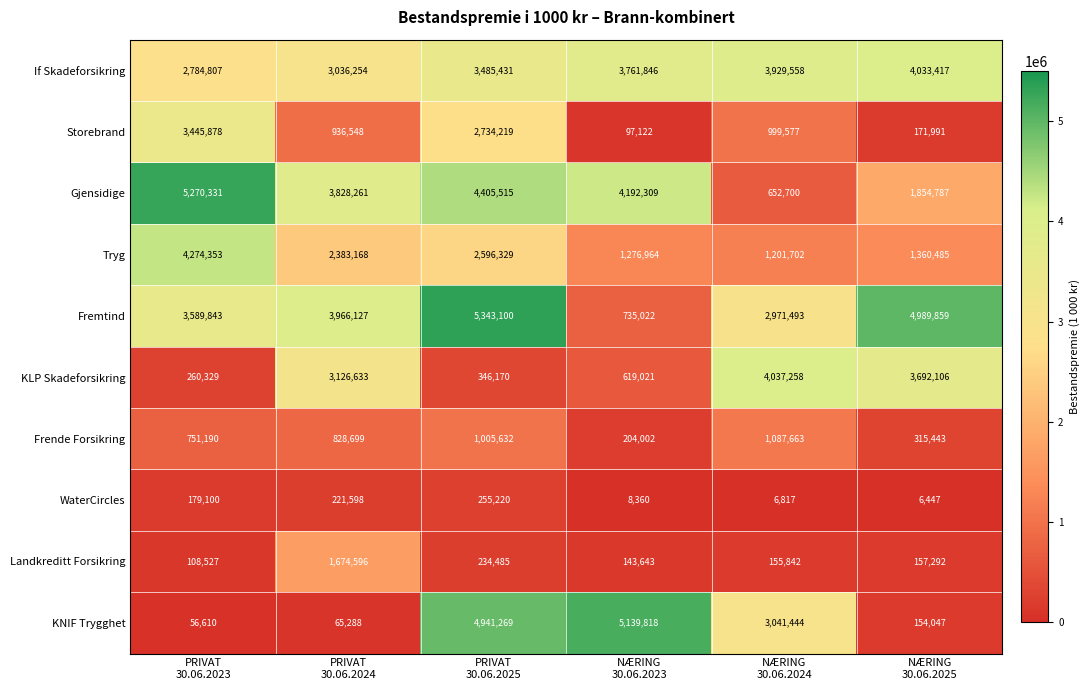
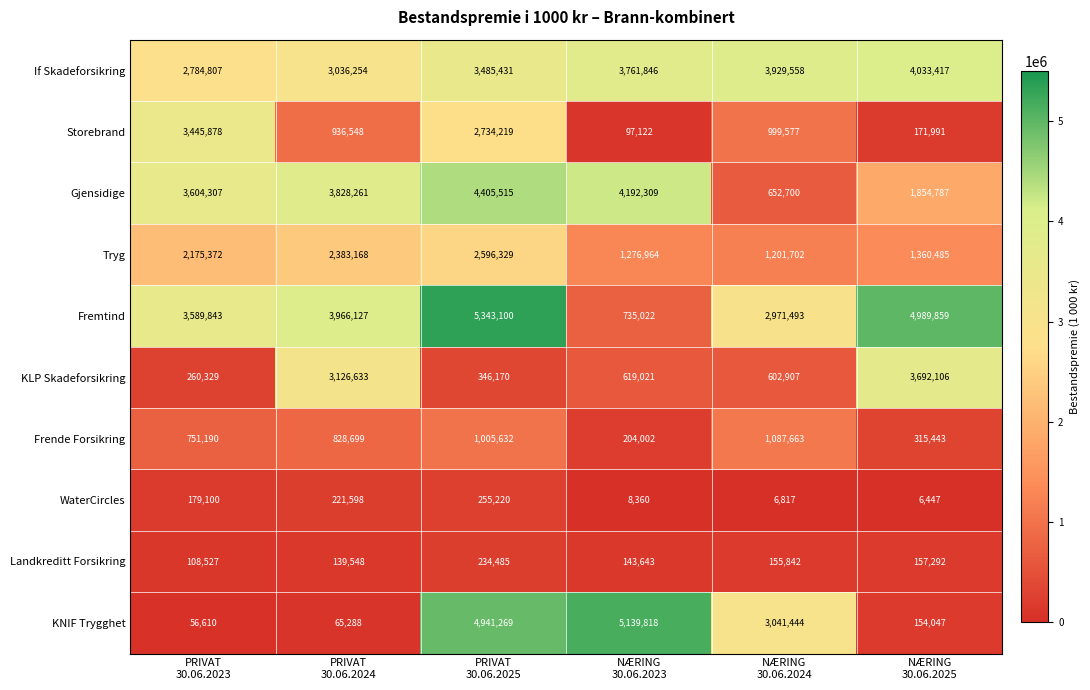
Gjensidige, PRIVAT 30.06.2023: 5,270,331 -> 3,604,307
Tryg, PRIVAT 30.06.2023: 4,274,353 -> 2,175,372
KLP Skadeforsikring, NÆRING 30.06.2024: 4,037,258 -> 602,907
Landkreditt Forsikring, PRIVAT 30.06.2024: 1,674,596 -> 139,548
